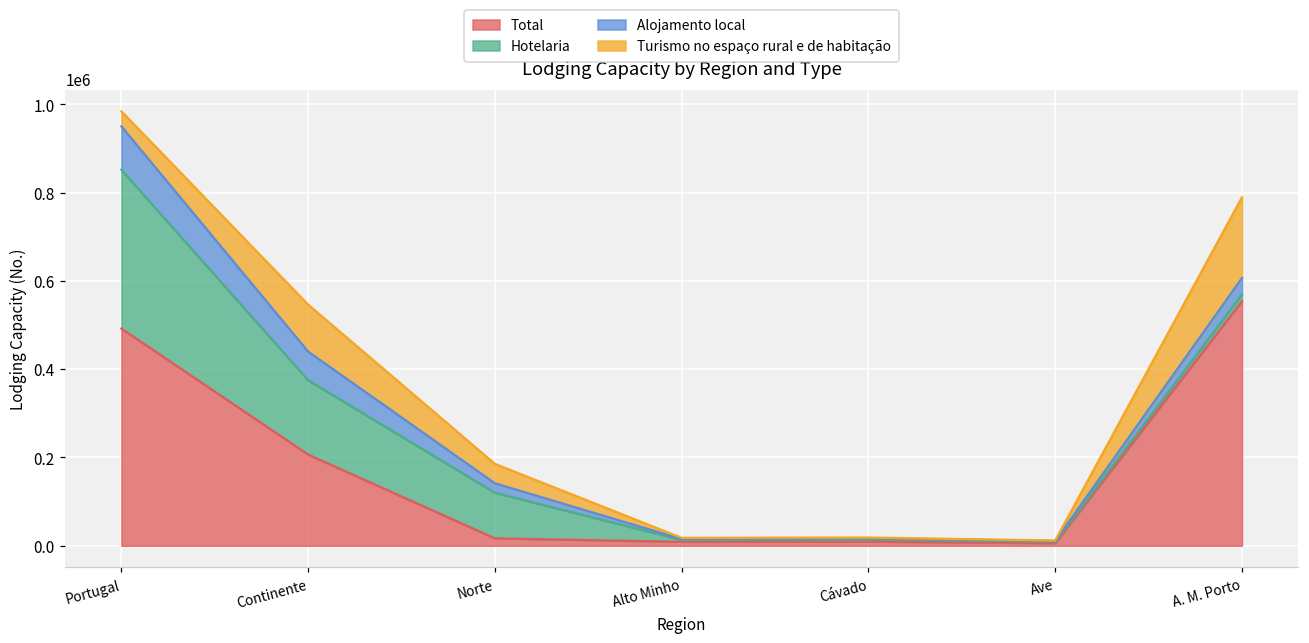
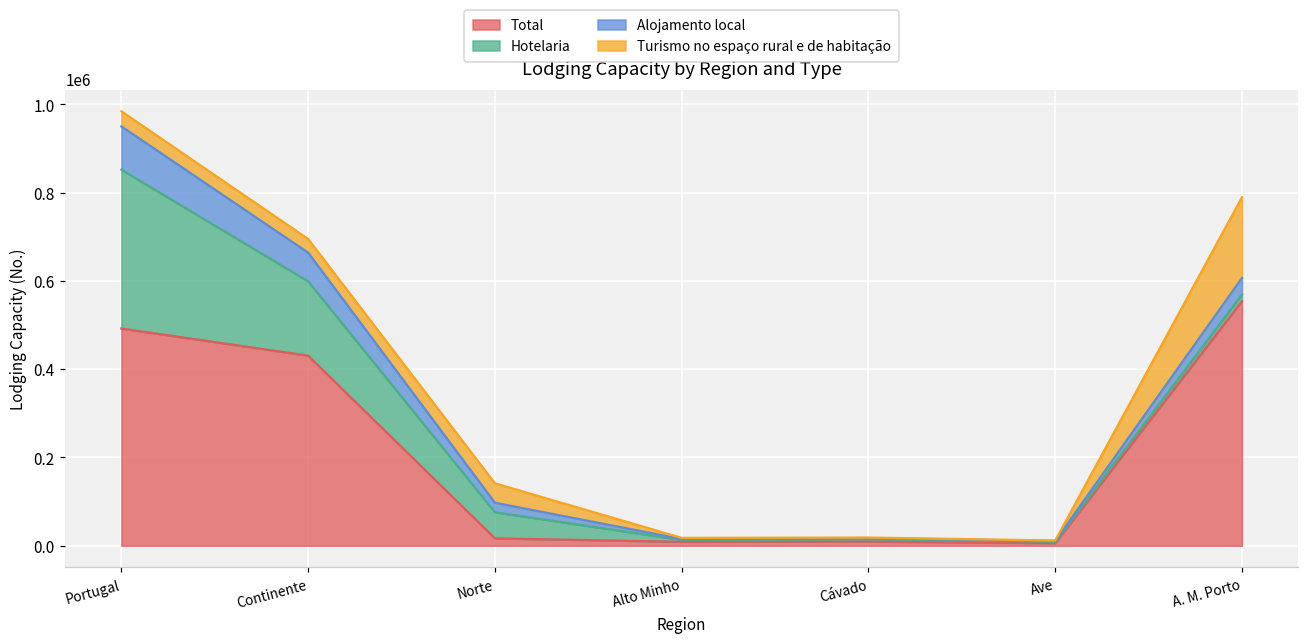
Total, Continente: 210000 -> 430000
Turismo no espaço rural e de habitação, Continente: 110000 -> 30000
Hotelaria, Norte: 100000 -> 60000
